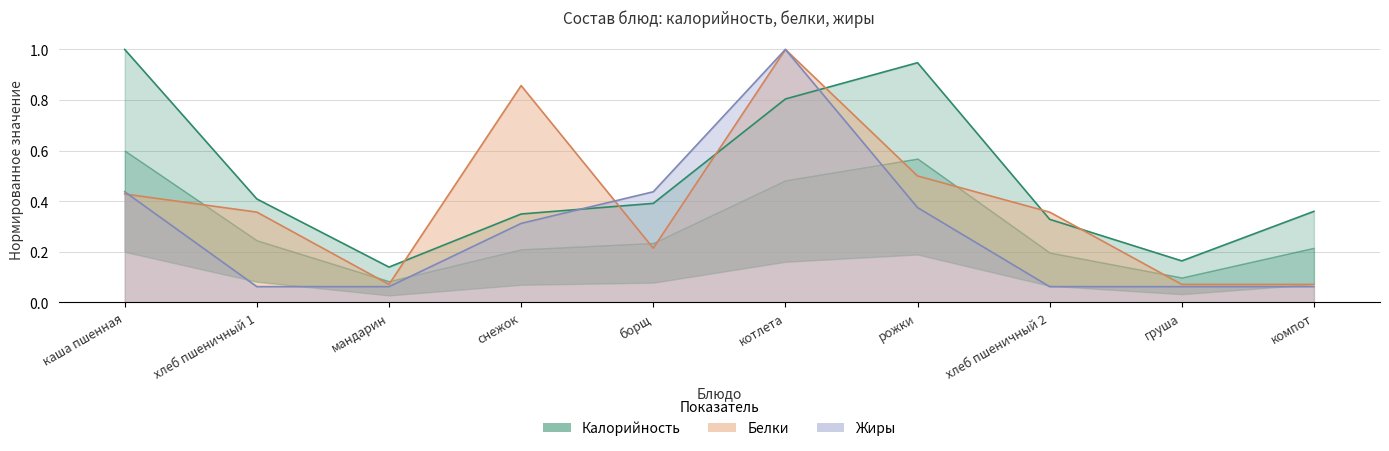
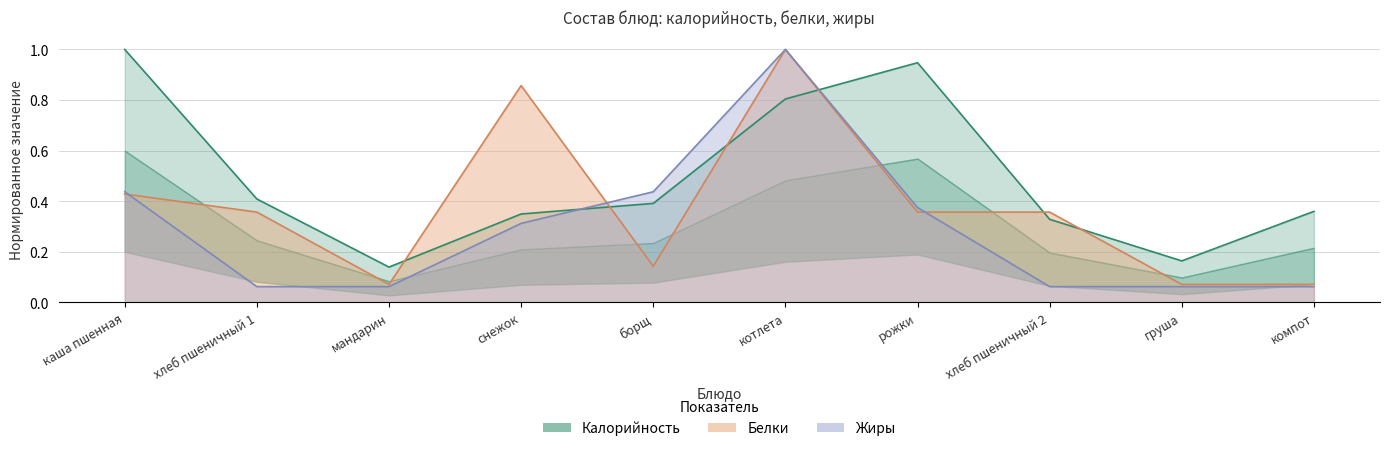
Белки, борщ: 0.21 -> 0.14
Белки, рожки: 0.50 -> 0.36
